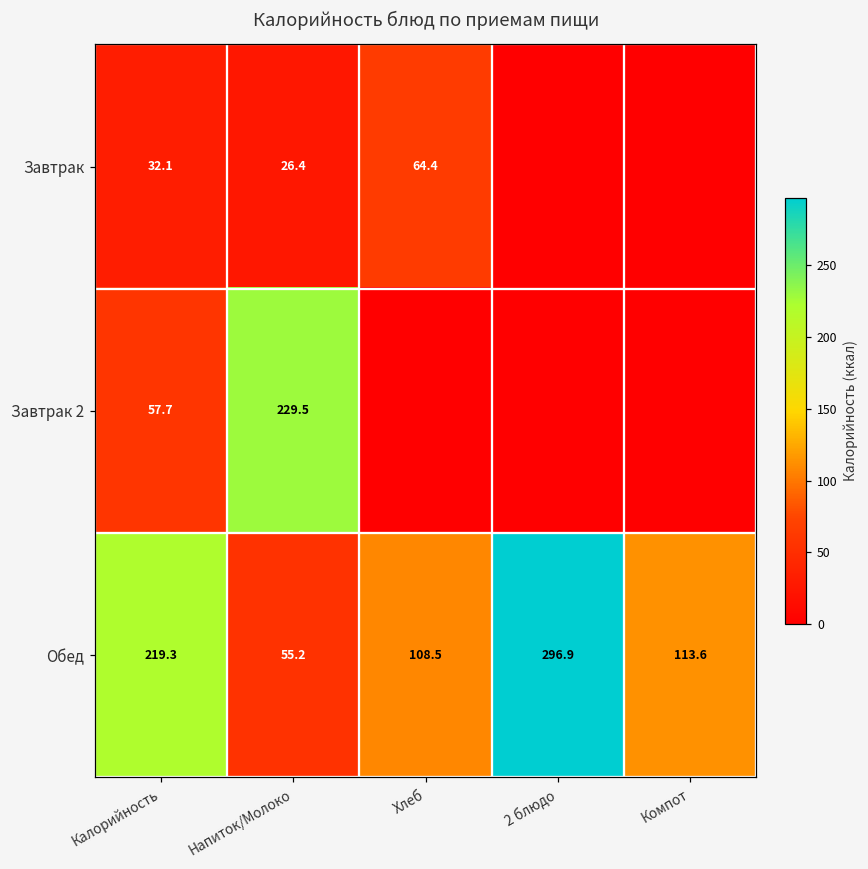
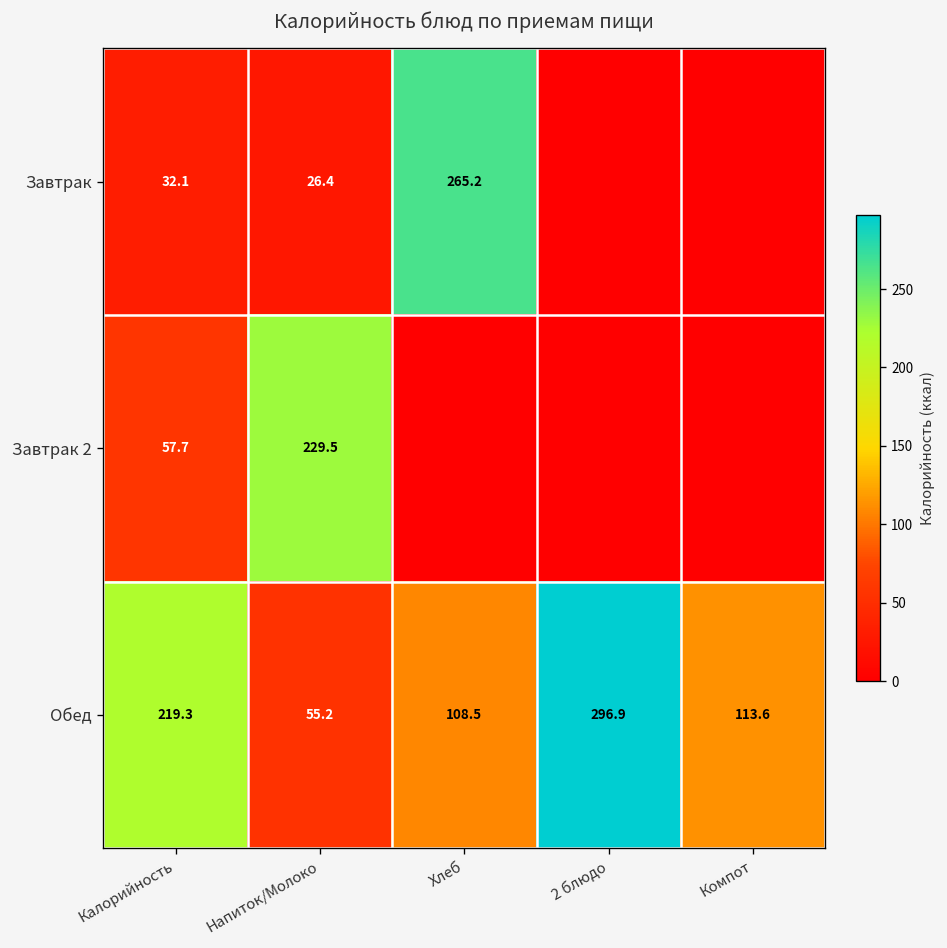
Завтрак, Хлеб: 64.4 -> 265.2
